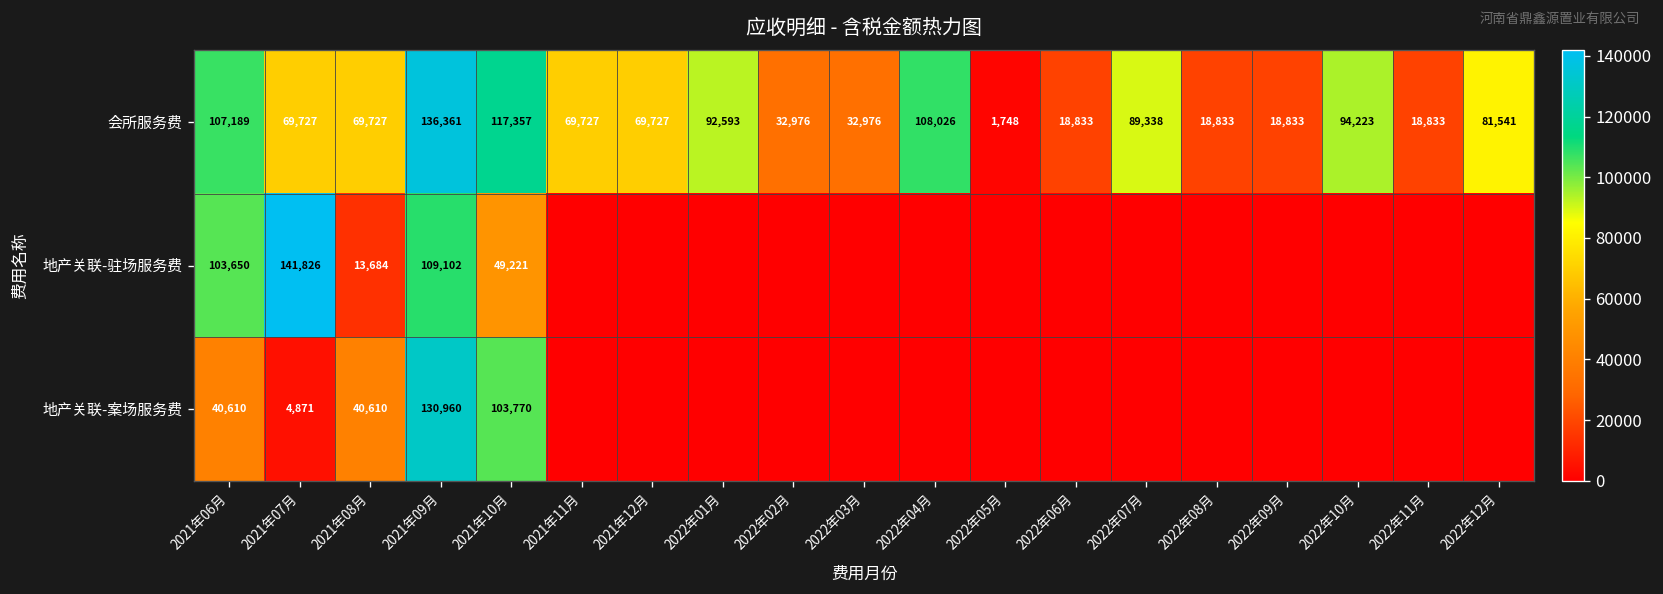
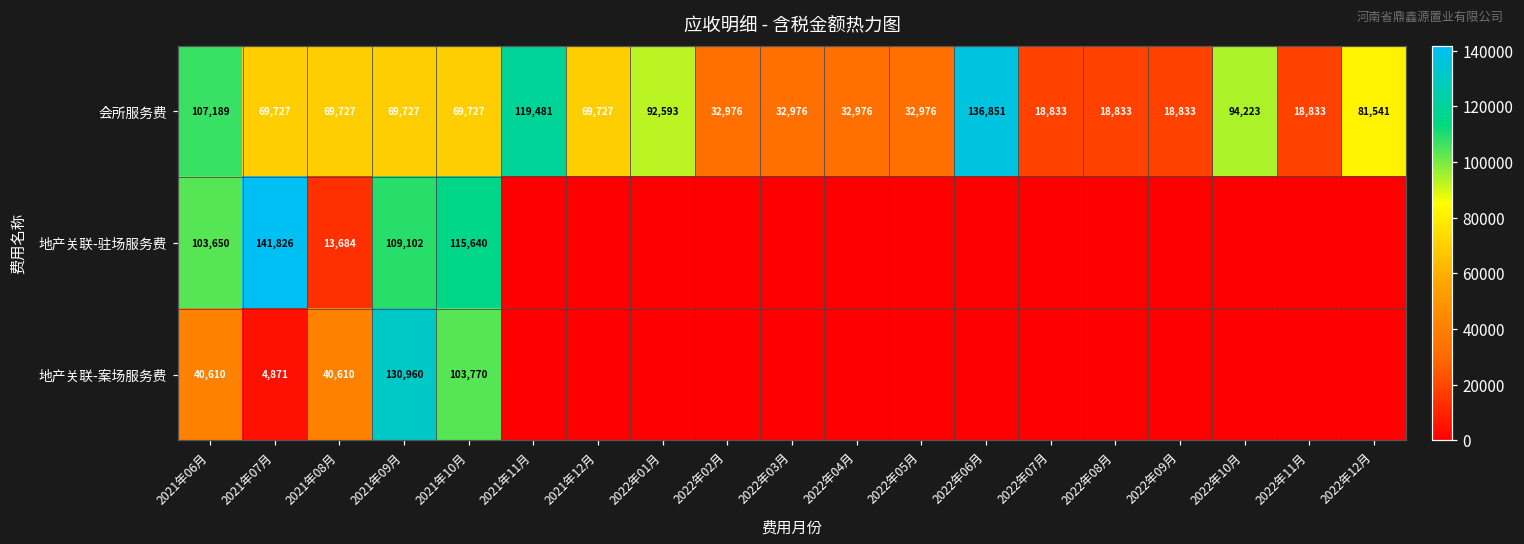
会所服务费, 2021年09月: 136,361 -> 69,727
会所服务费, 2021年10月: 117,357 -> 69,727
会所服务费, 2021年11月: 69,727 -> 119,481
会所服务费, 2022年04月: 108,026 -> 32,976
会所服务费, 2022年05月: 1,748 -> 32,976
会所服务费, 2022年06月: 18,833 -> 136,851
会所服务费, 2022年07月: 89,338 -> 18,833
地产关联-驻场服务费, 2021年10月: 49,221 -> 115,640
